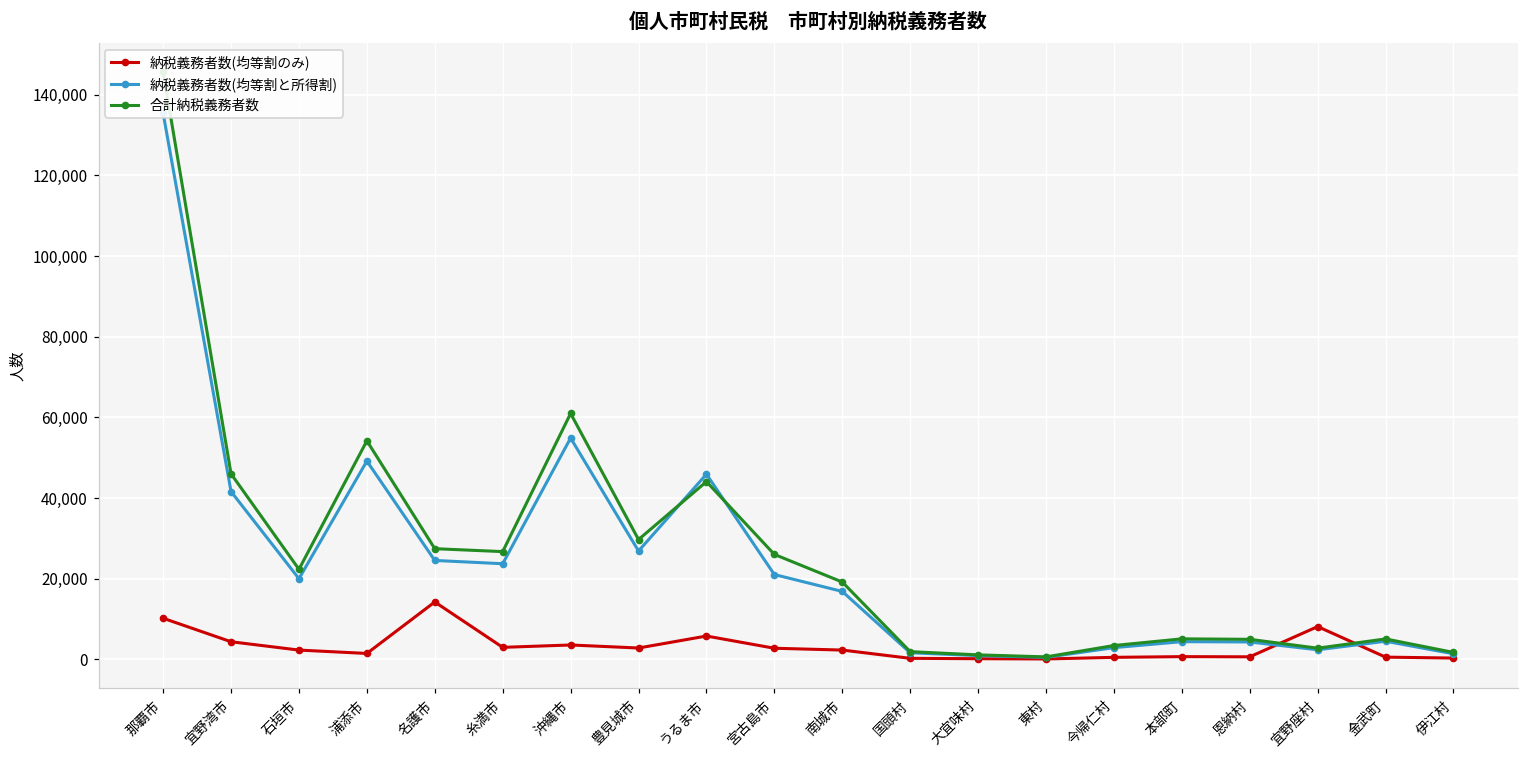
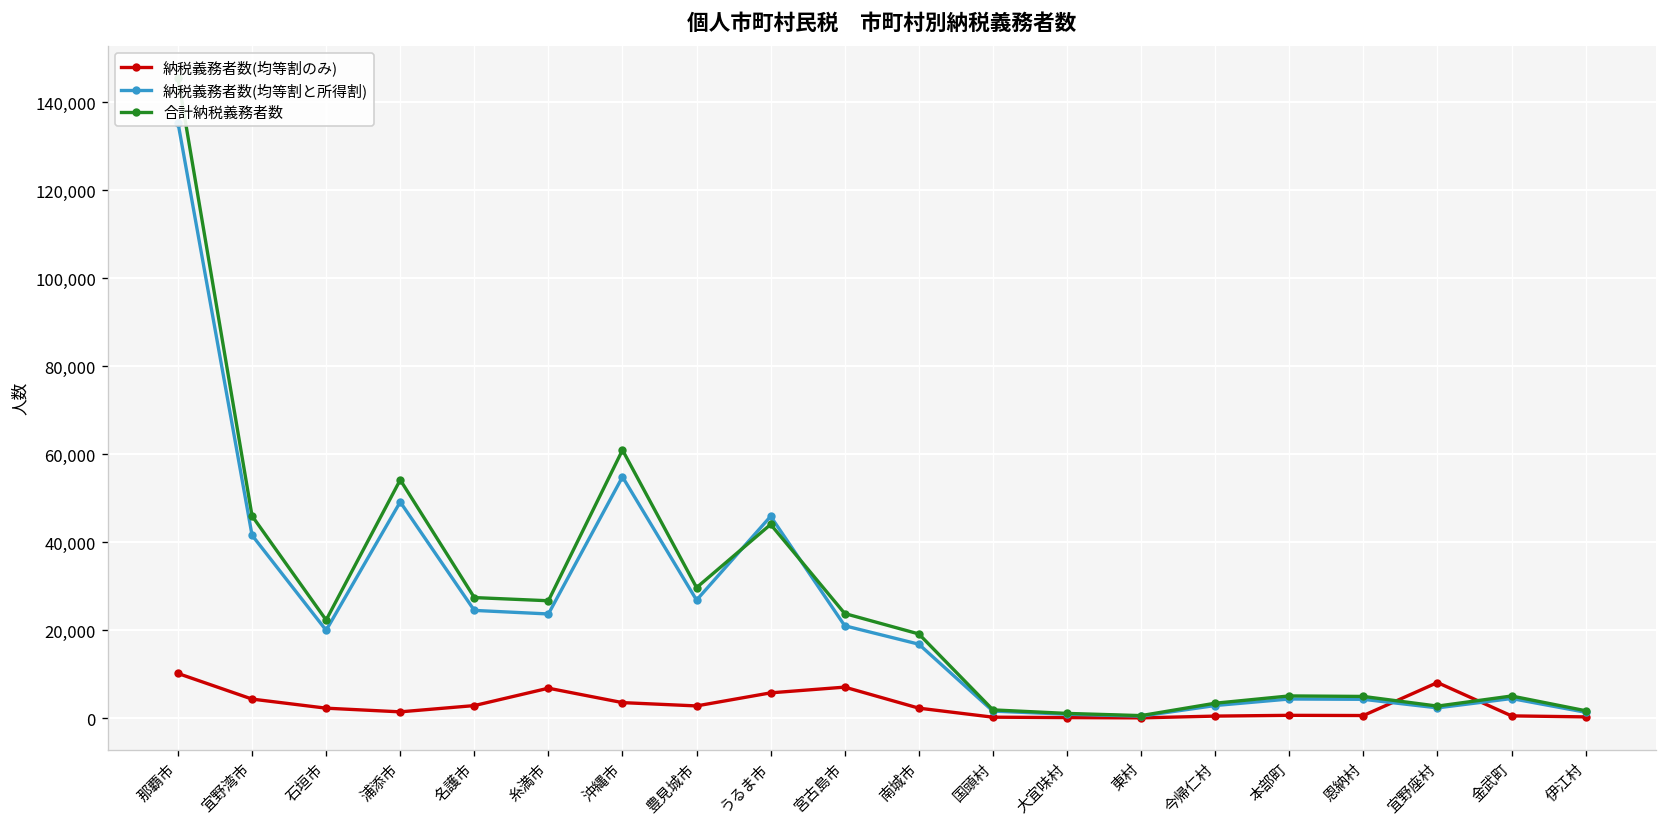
納税義務者数(均等割のみ), 名護市: 14,000 -> 3,000
納税義務者数(均等割のみ), 糸満市: 3,000 -> 7,000
納税義務者数(均等割のみ), 宮古島市: 3,000 -> 7,000
合計納税義務者数, 宮古島市: 26,000 -> 24,000
